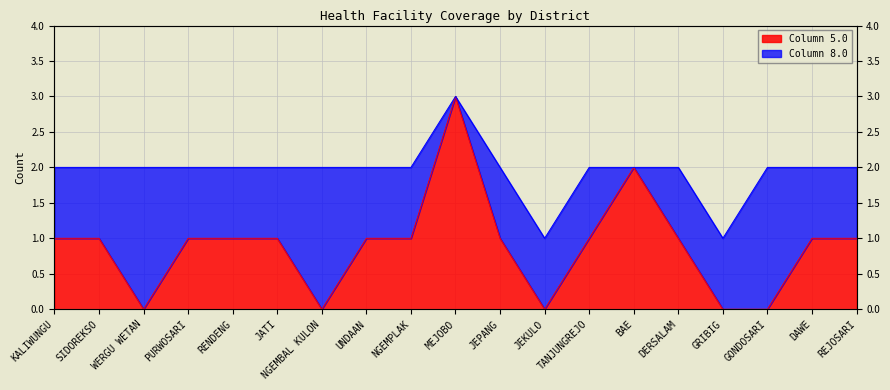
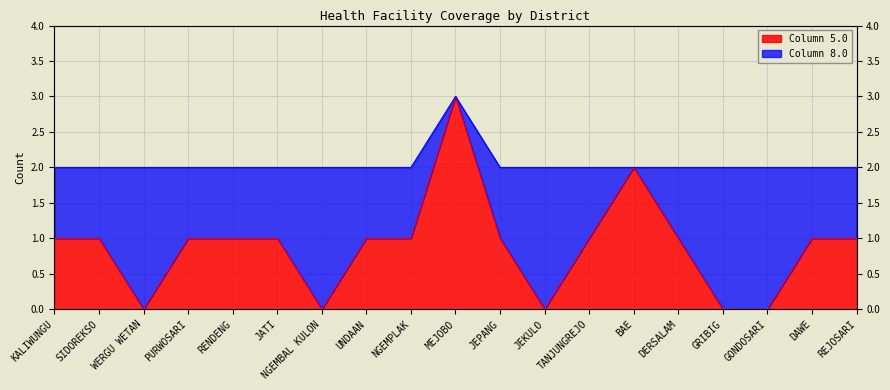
Column 8.0, JEKULO: 1 -> 2
Column 8.0, GRIBIG: 1 -> 2
